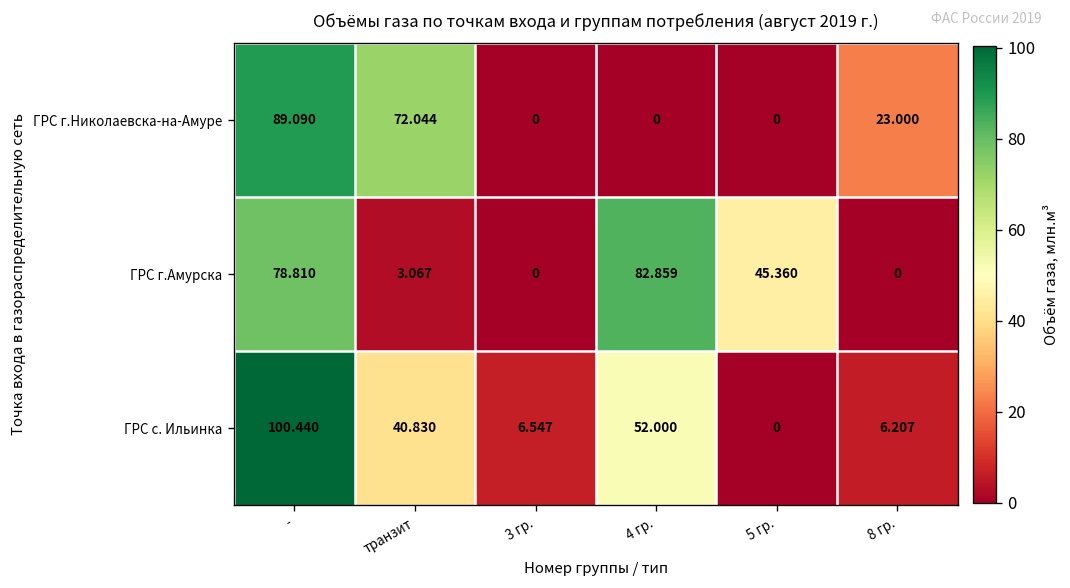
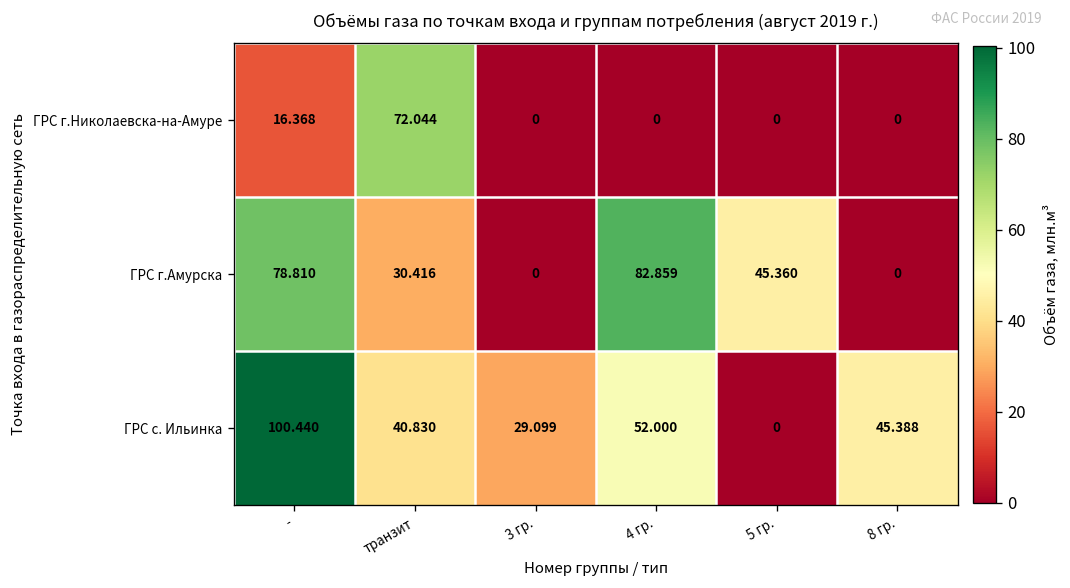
ГРС г.Николаевска-на-Амуре, -: 89.090 -> 16.368
ГРС г.Николаевска-на-Амуре, 8 гр.: 23.000 -> 0
ГРС г.Амурска, транзит: 3.067 -> 30.416
ГРС с. Ильинка, 3 гр.: 6.547 -> 29.099
ГРС с. Ильинка, 8 гр.: 6.207 -> 45.388
